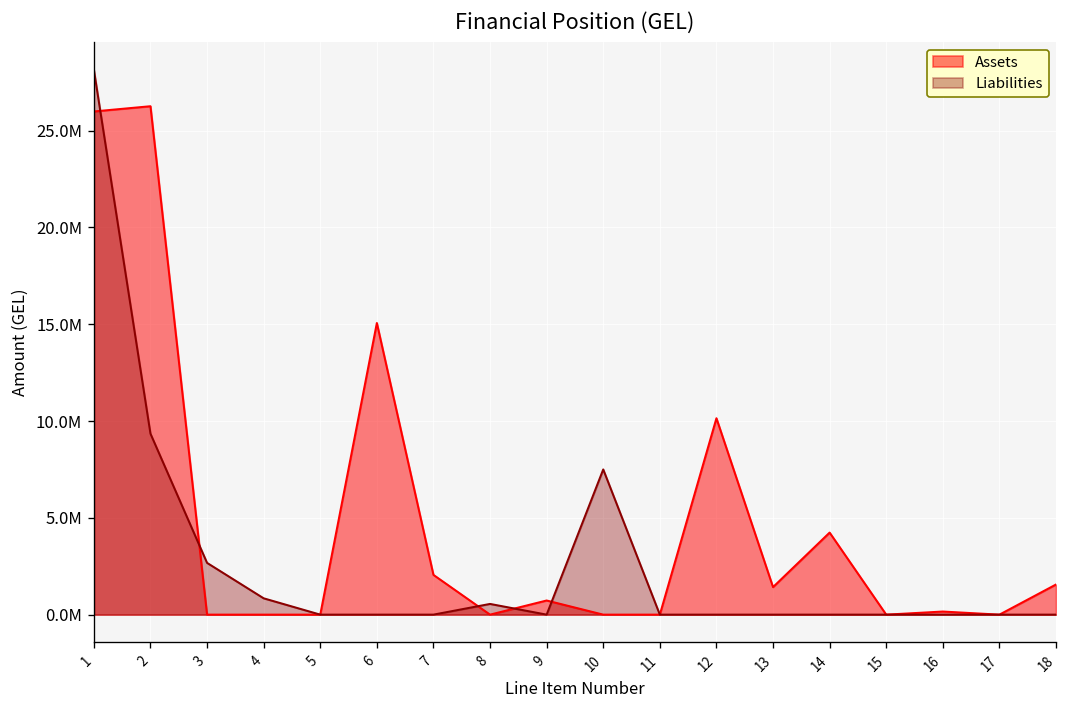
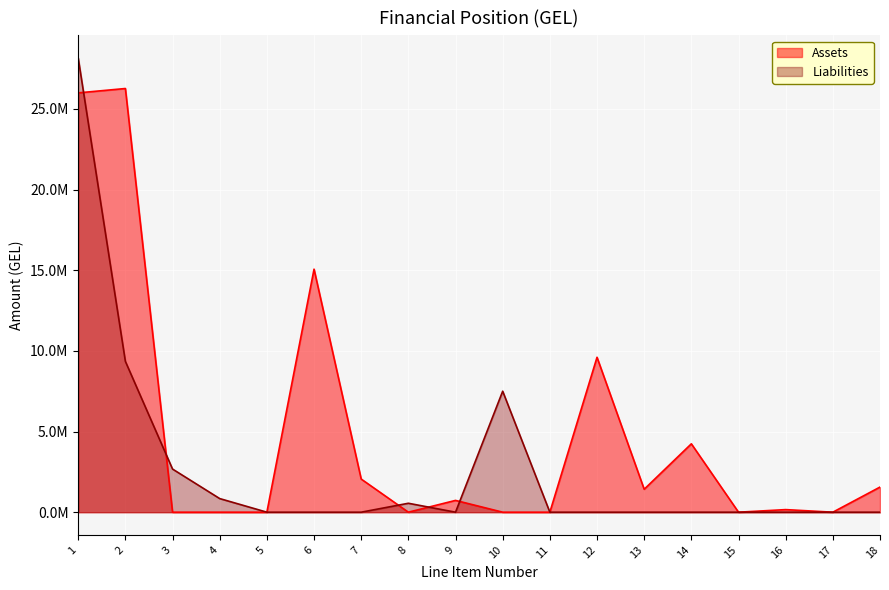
Assets, 12: 10100000 -> 9600000
